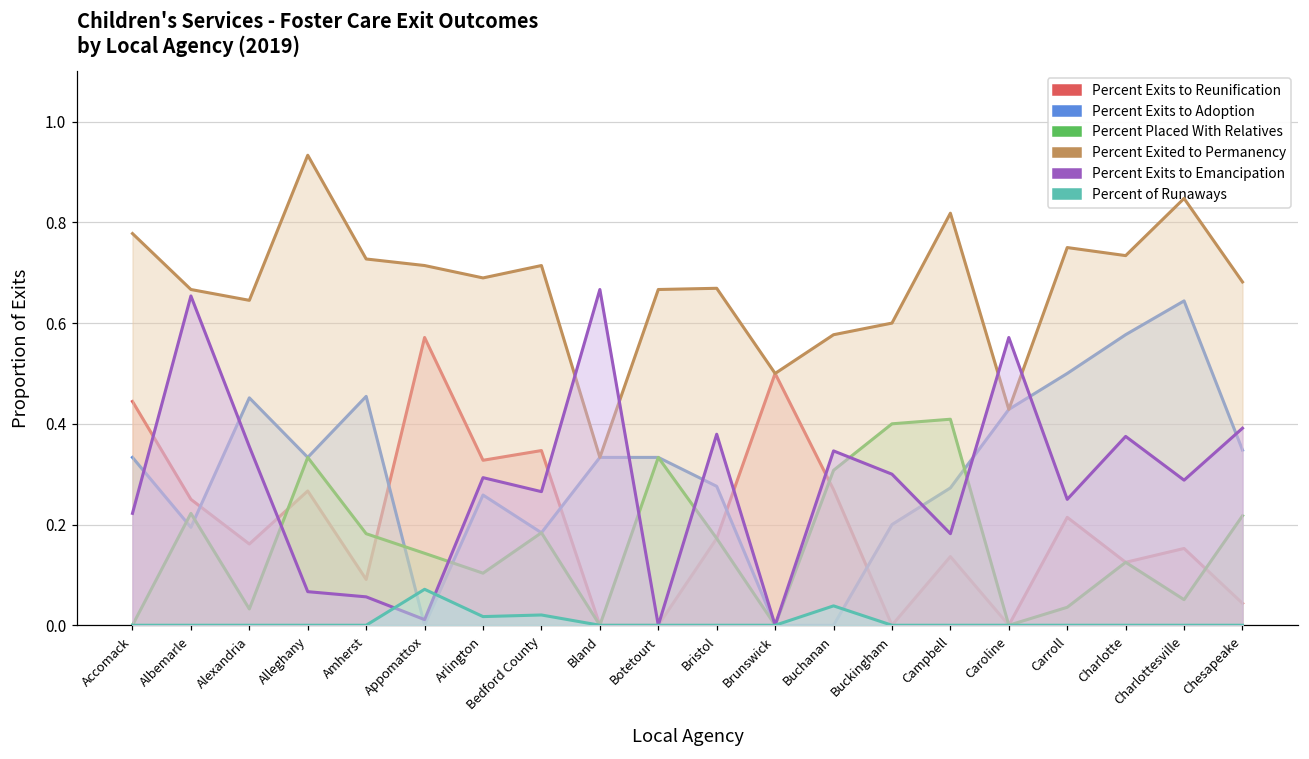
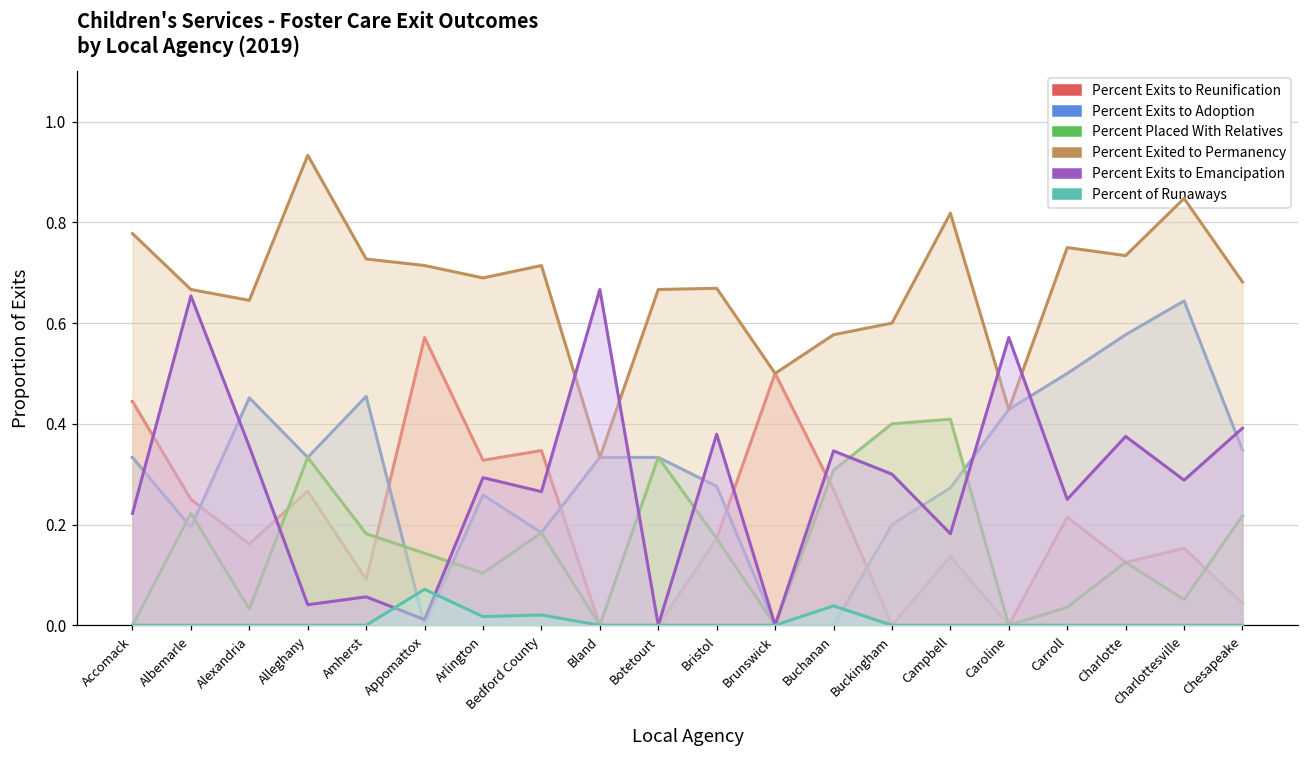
Percent Exits to Emancipation, Alleghany: 0.07 -> 0.04
